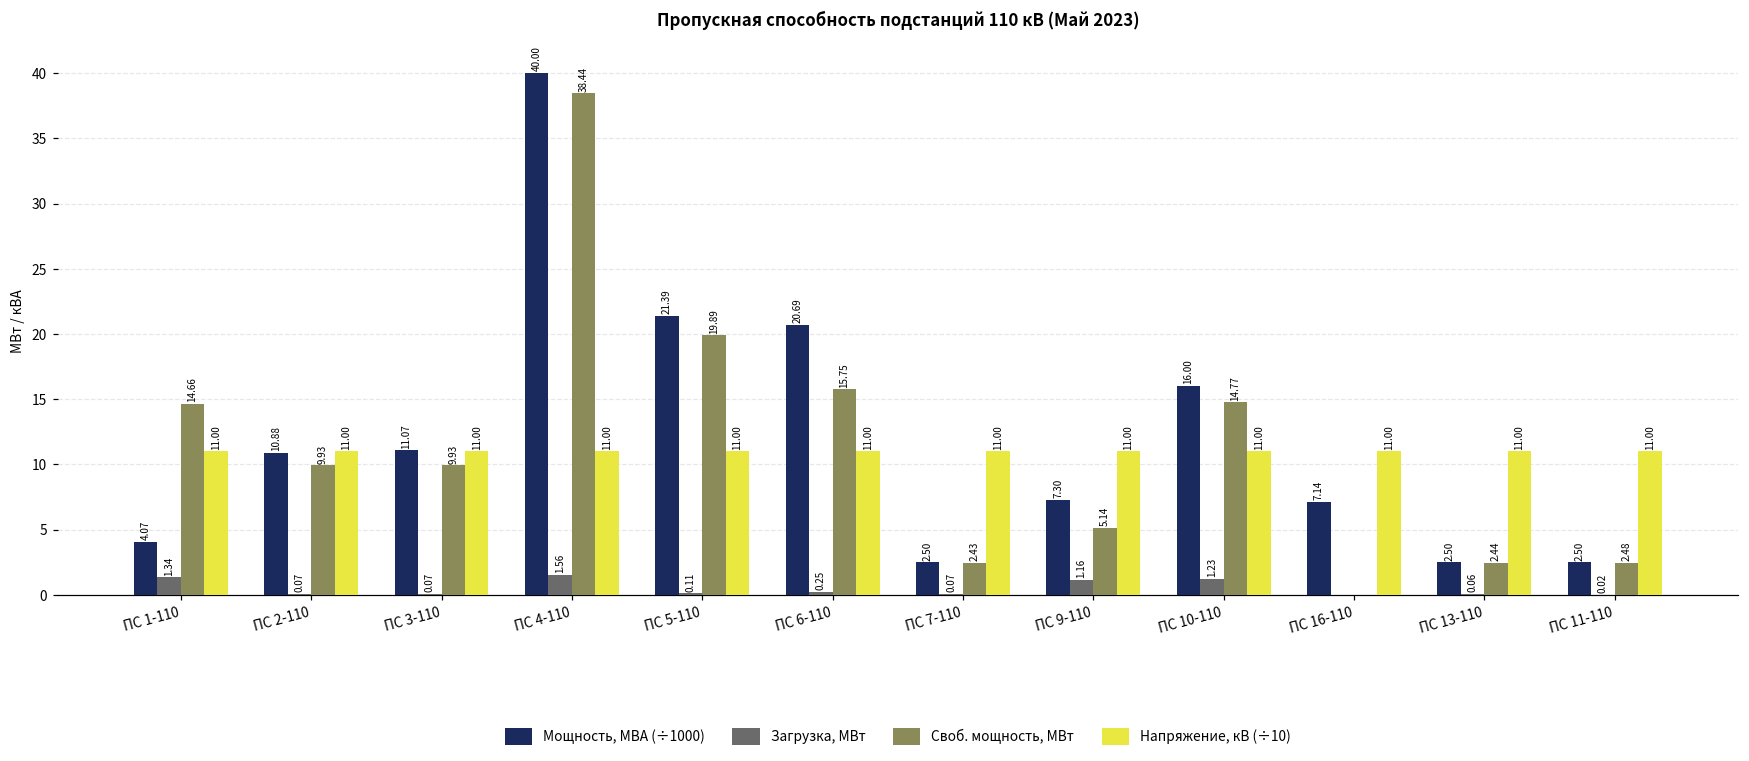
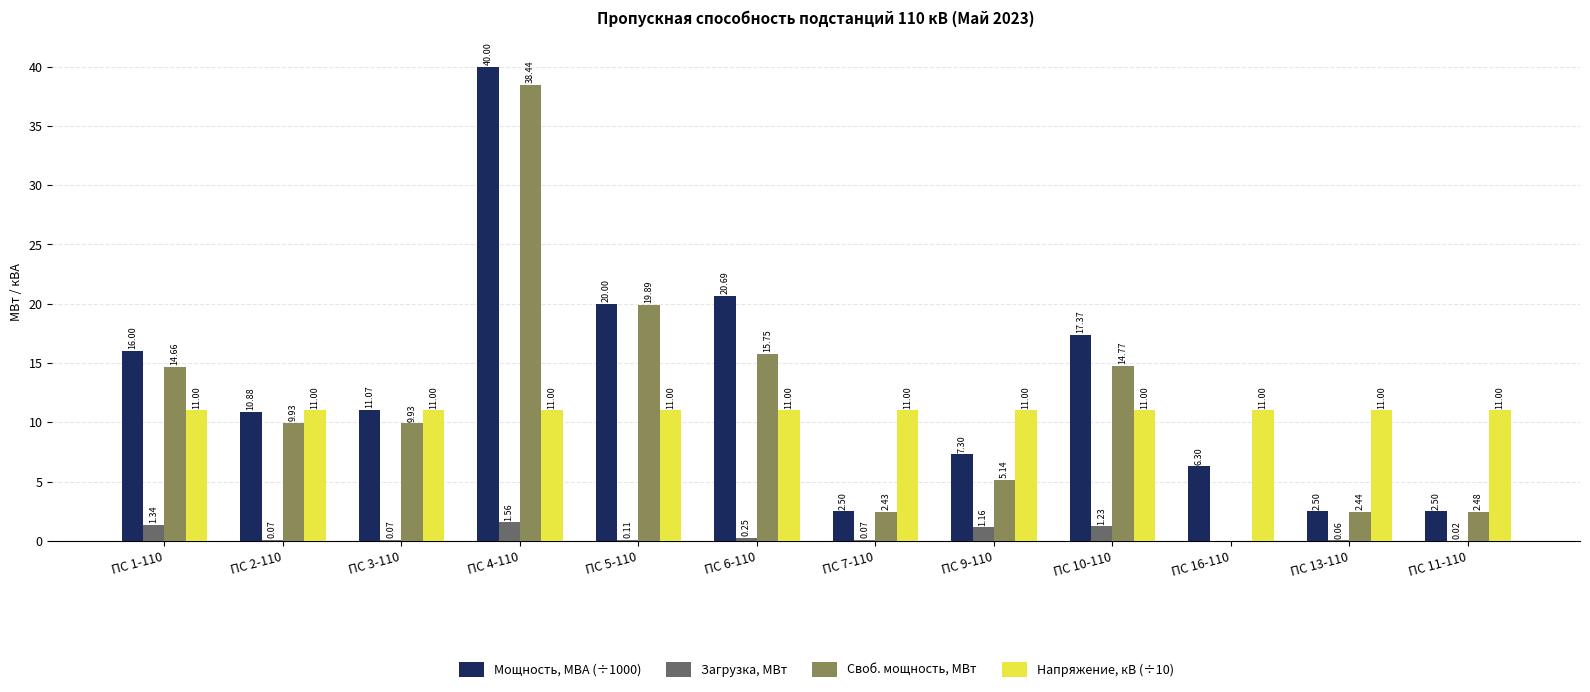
Мощность, МВА (÷1000), ПС 1-110: 4.07 -> 16.00
Мощность, МВА (÷1000), ПС 5-110: 21.39 -> 20.00
Мощность, МВА (÷1000), ПС 10-110: 16.00 -> 17.37
Мощность, МВА (÷1000), ПС 16-110: 7.14 -> 6.30
